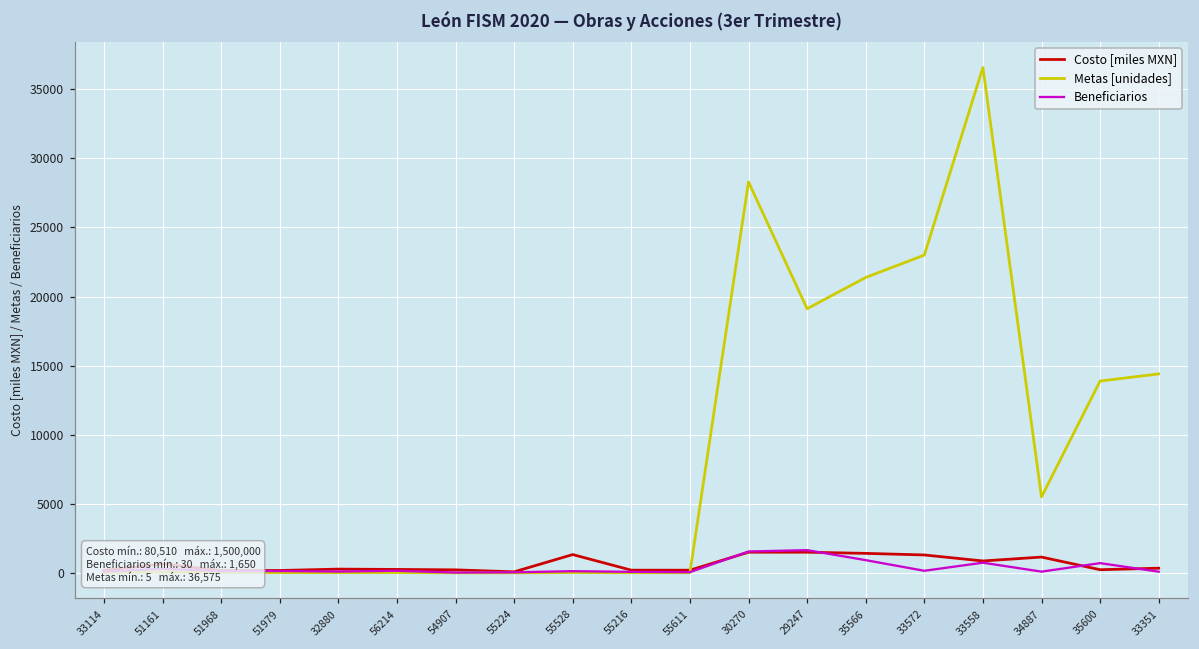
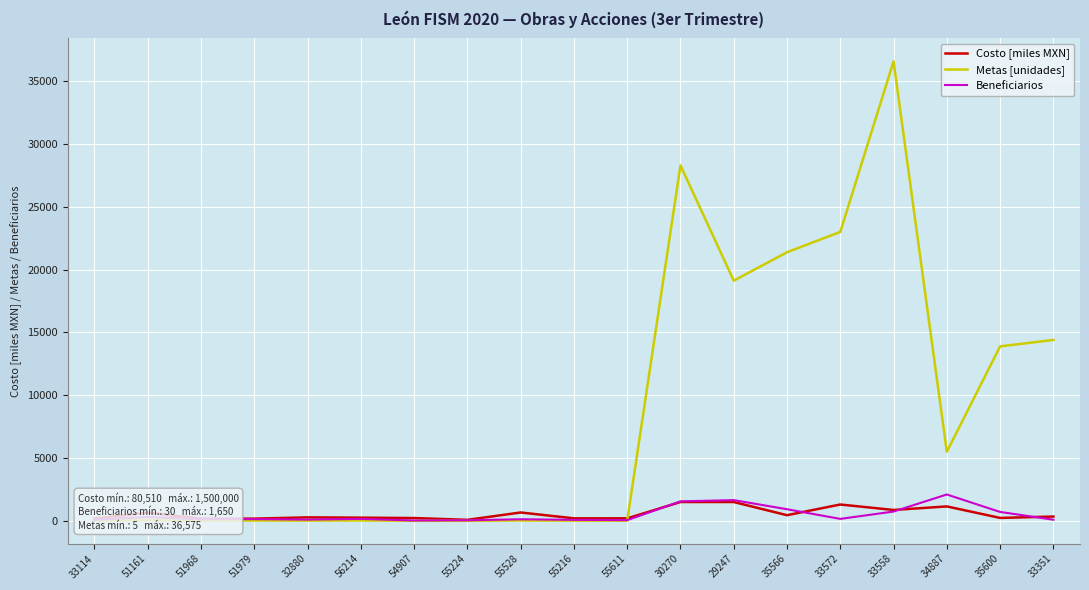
Costo [miles MXN], 55528: 1300 -> 700
Costo [miles MXN], 35566: 1400 -> 500
Beneficiarios, 34887: 100 -> 2100
